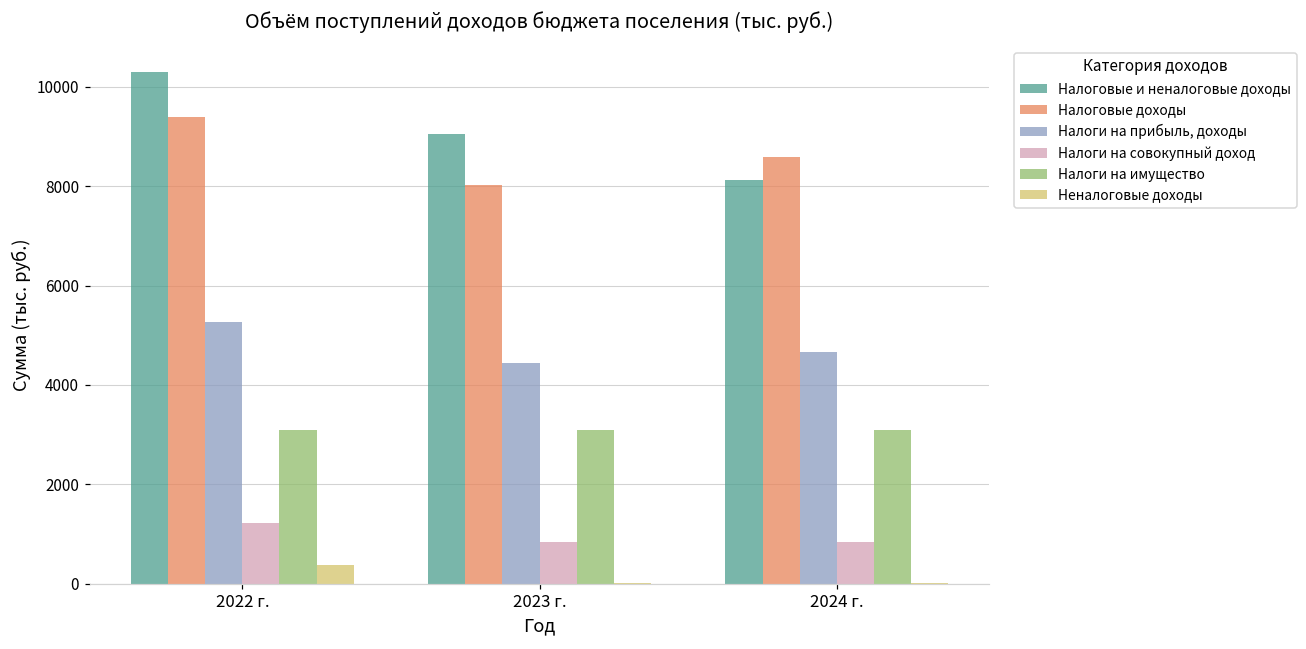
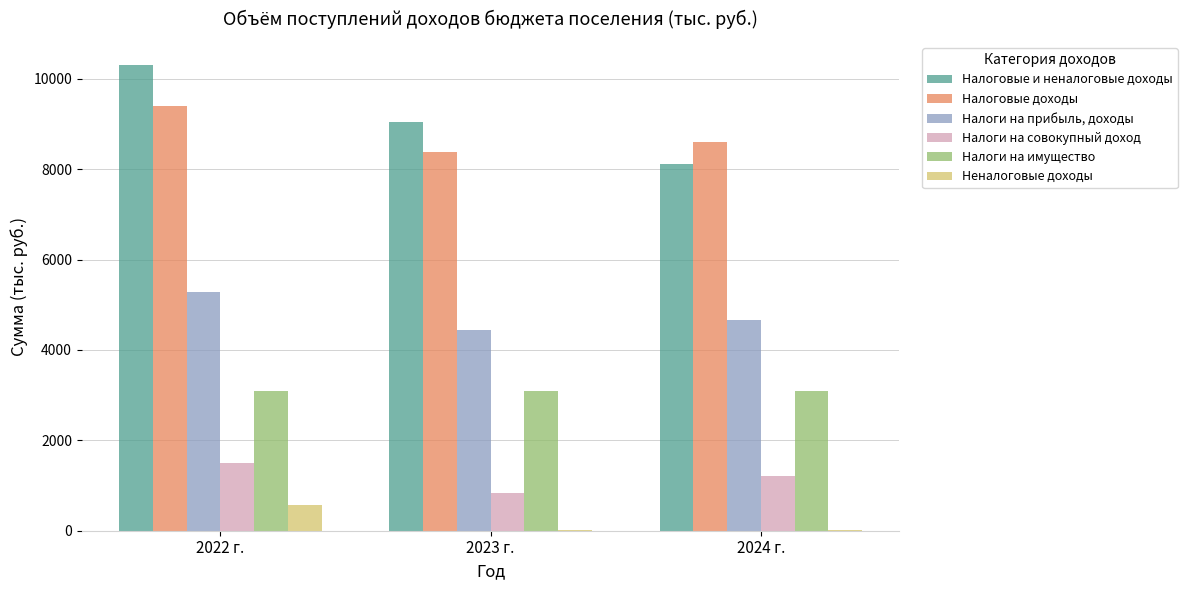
Налоги на совокупный доход, 2022 г.: 1200 -> 1500
Неналоговые доходы, 2022 г.: 400 -> 600
Налоговые доходы, 2023 г.: 8000 -> 8400
Налоги на совокупный доход, 2024 г.: 800 -> 1200
